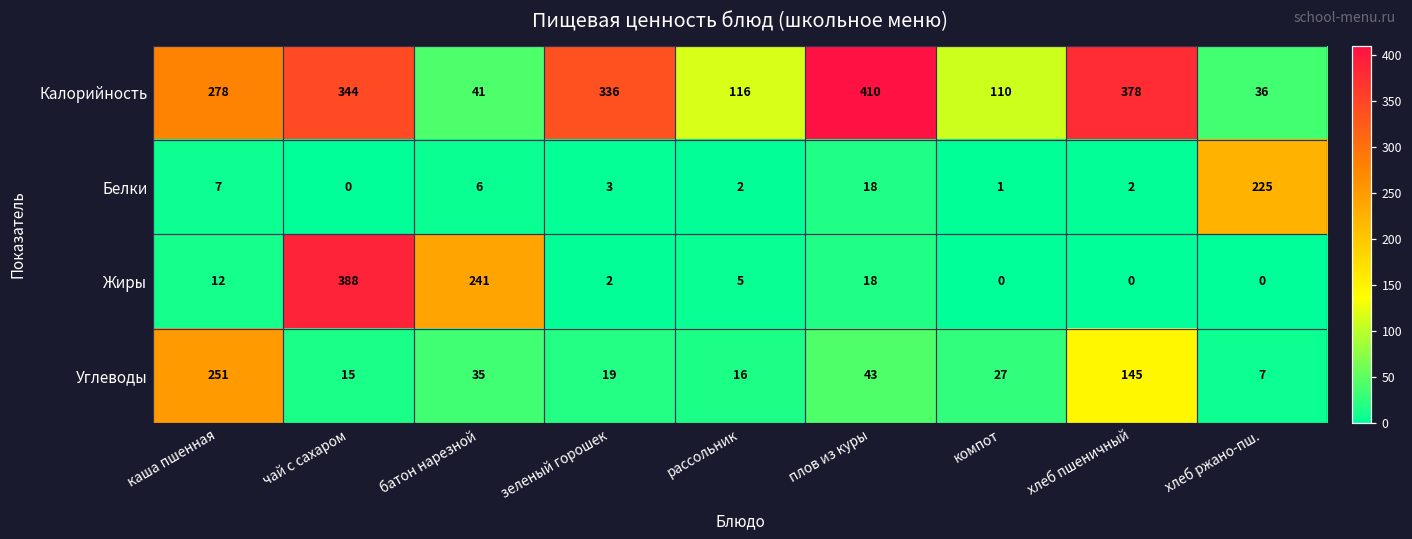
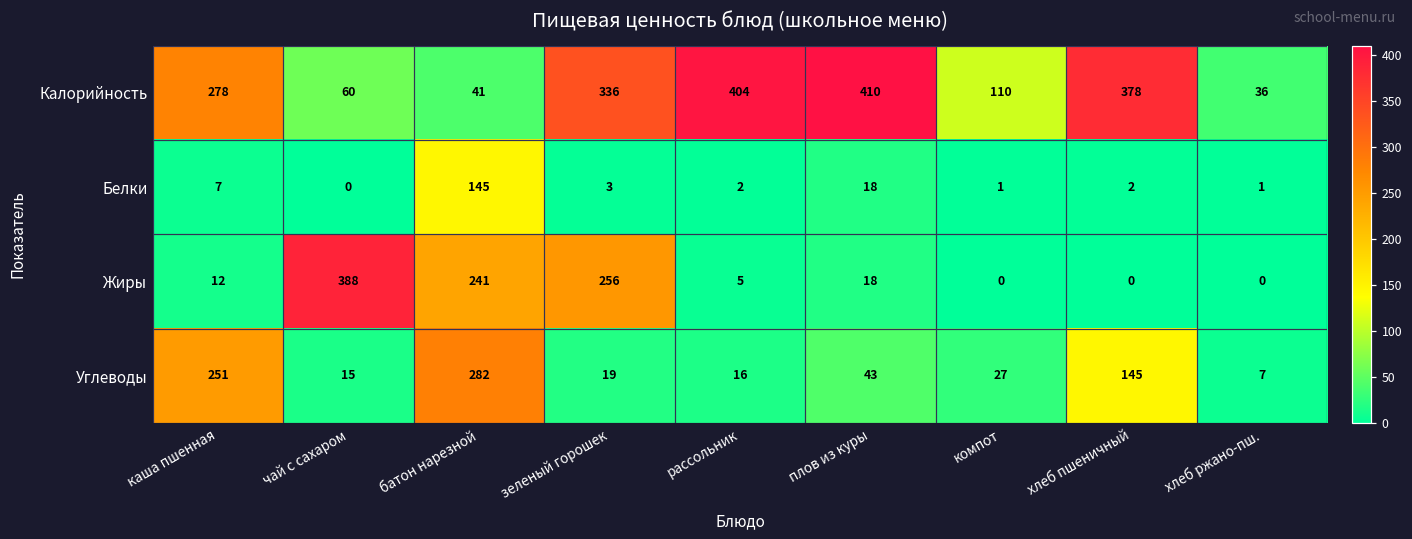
Калорийность, чай с сахаром: 344 -> 60
Калорийность, рассольник: 116 -> 404
Белки, батон нарезной: 6 -> 145
Белки, хлеб ржано-пш.: 225 -> 1
Жиры, зеленый горошек: 2 -> 256
Углеводы, батон нарезной: 35 -> 282
